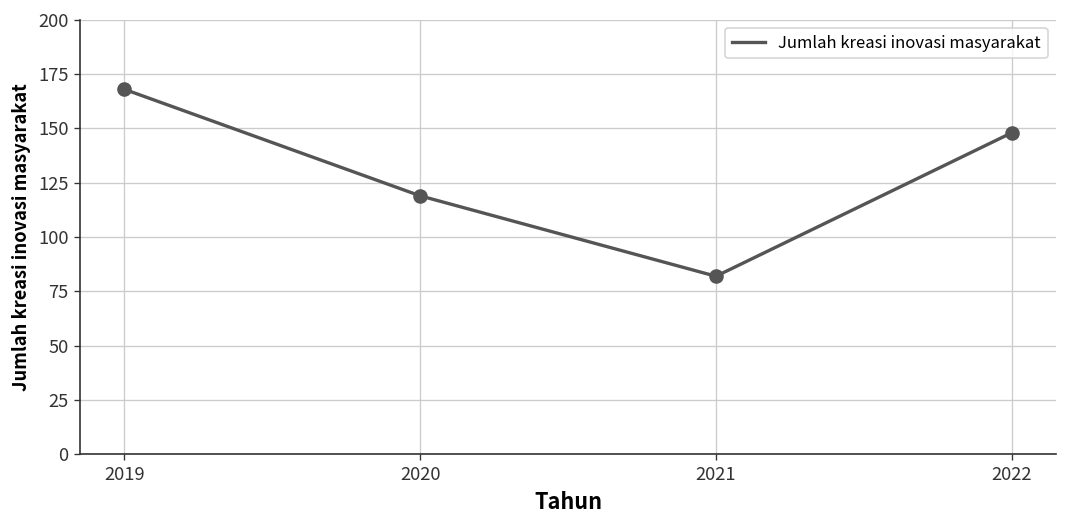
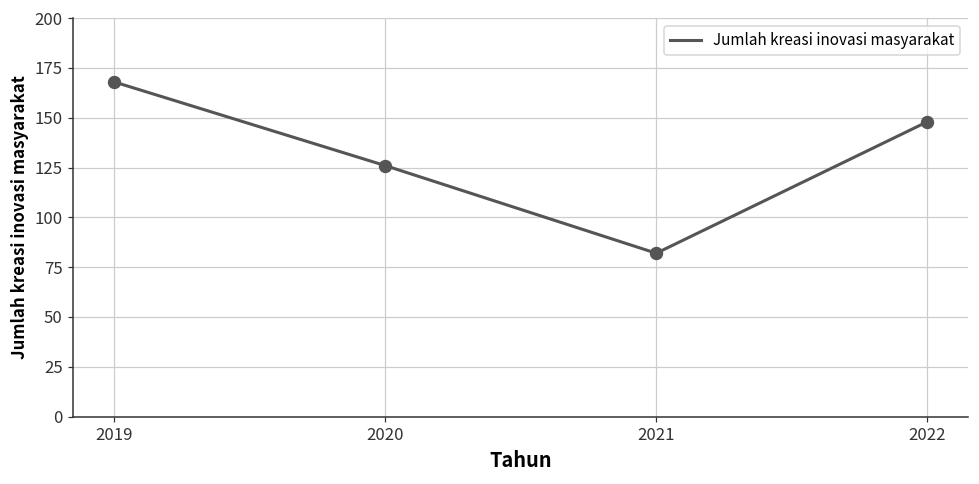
2020: 119 -> 126
